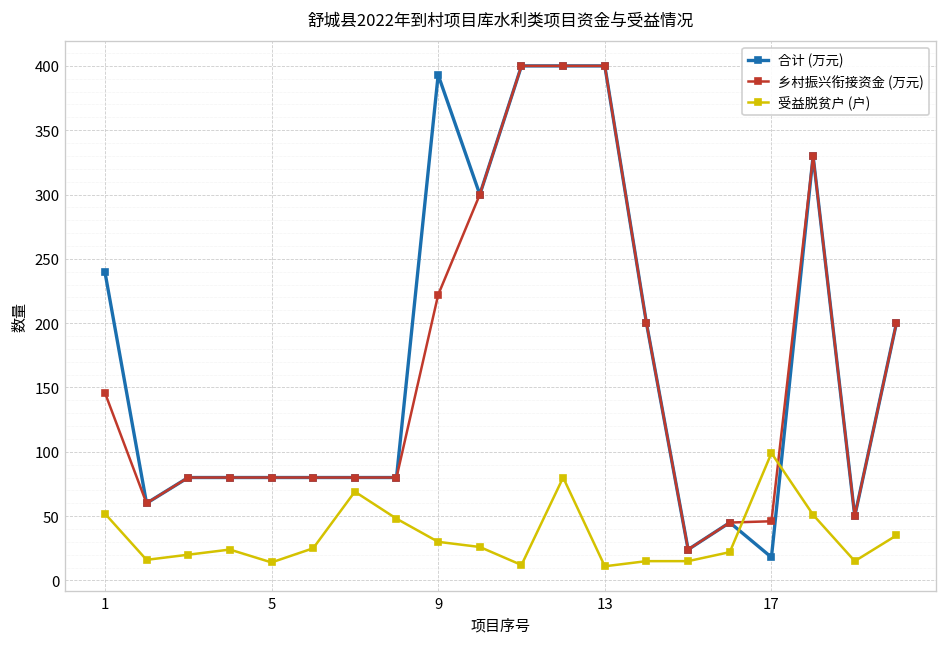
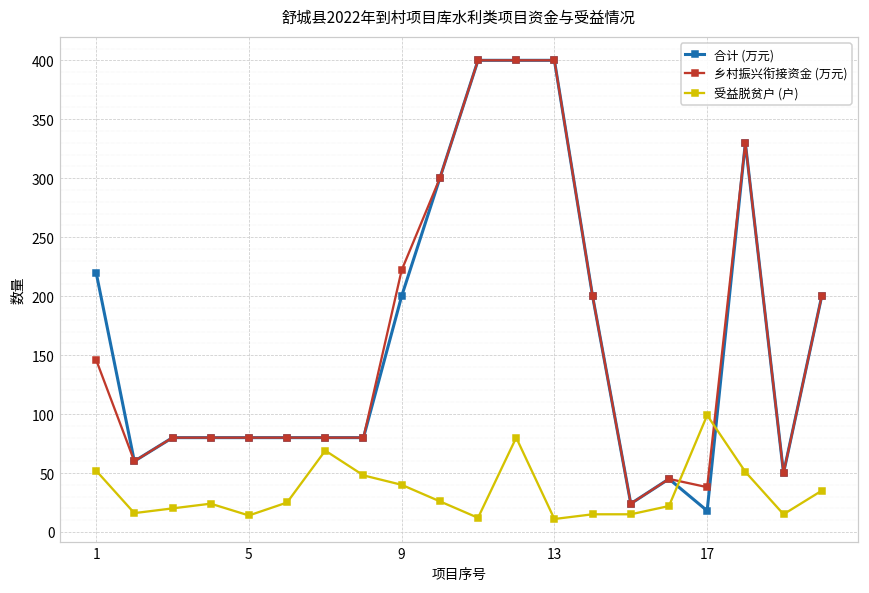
合计 (万元), 1: 240 -> 220
合计 (万元), 9: 393 -> 200
受益脱贫户 (户), 9: 30 -> 40
乡村振兴衔接资金 (万元), 17: 46 -> 38
